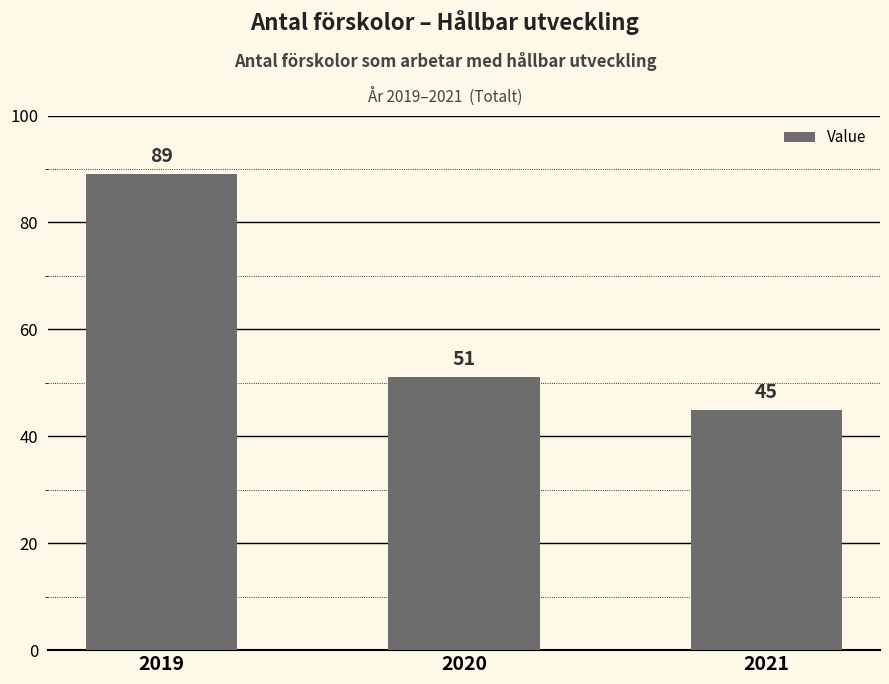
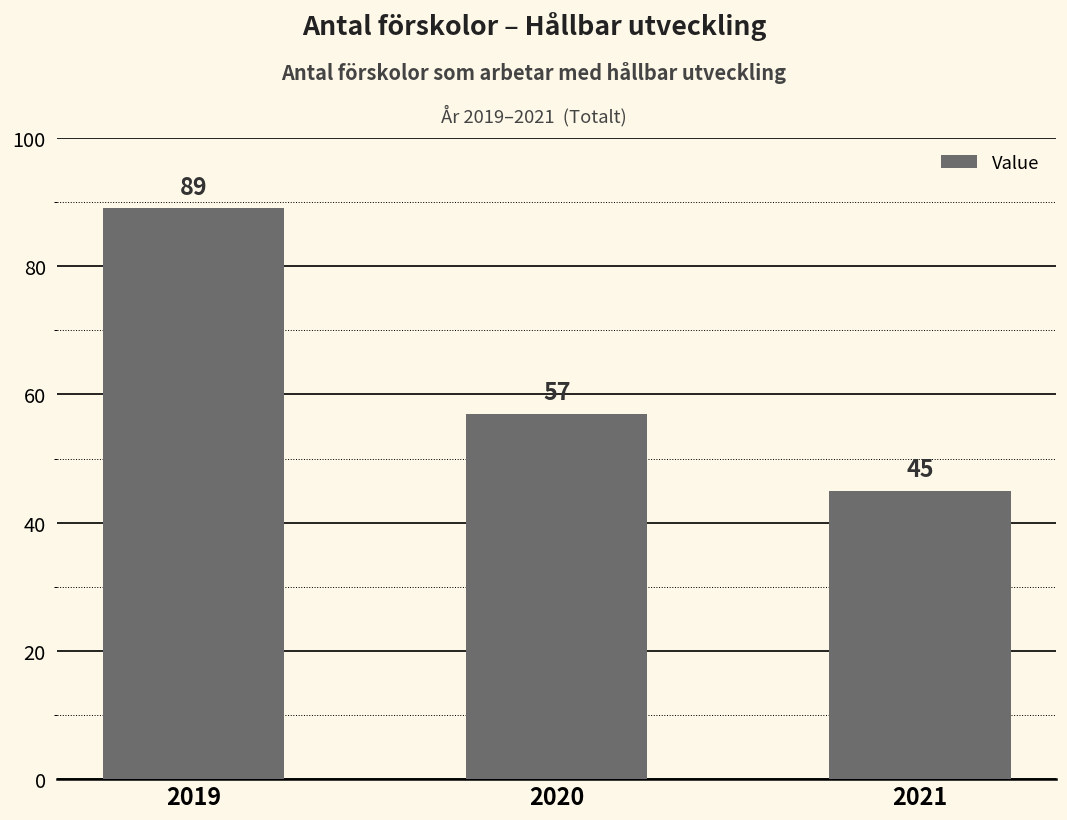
2020: 51 -> 57
